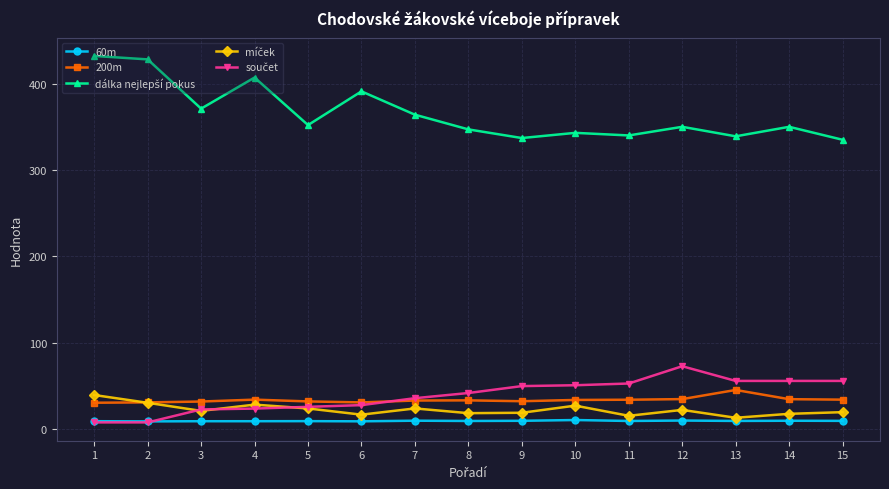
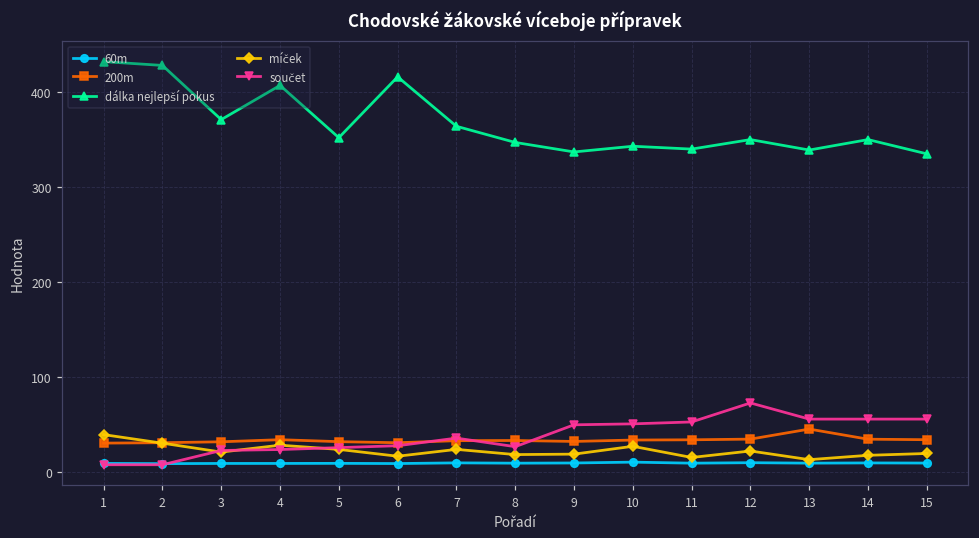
dálka nejlepší pokus, 6: 390 -> 420
součet, 8: 40 -> 30
